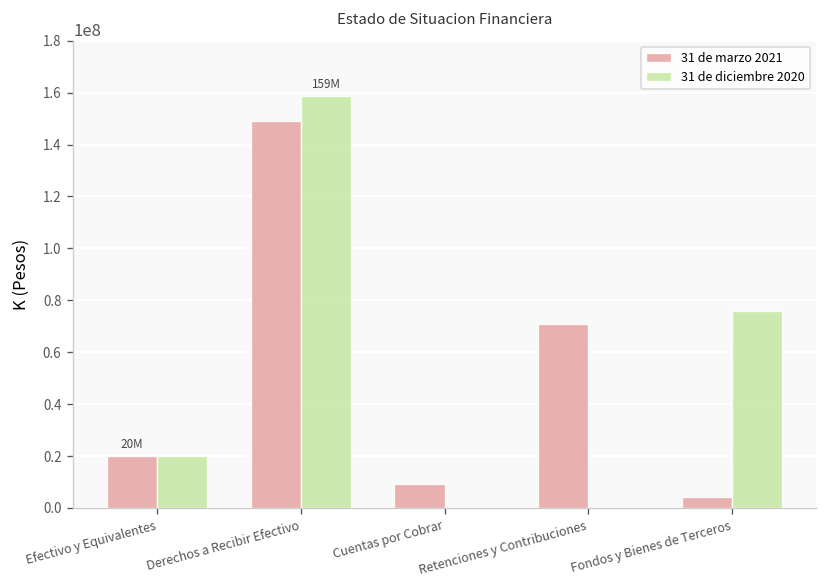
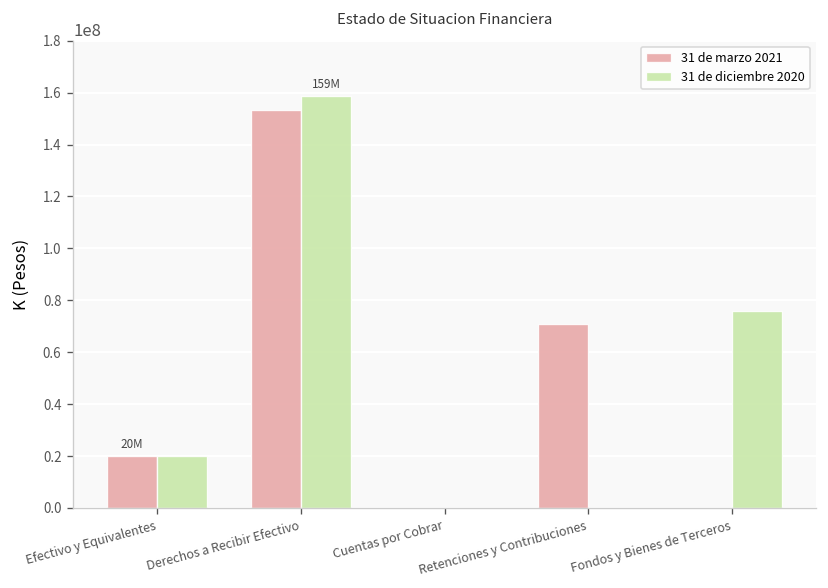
31 de marzo 2021, Derechos a Recibir Efectivo: 149000000 -> 153000000
31 de marzo 2021, Cuentas por Cobrar: 9000000 -> 0
31 de marzo 2021, Fondos y Bienes de Terceros: 4000000 -> 0
